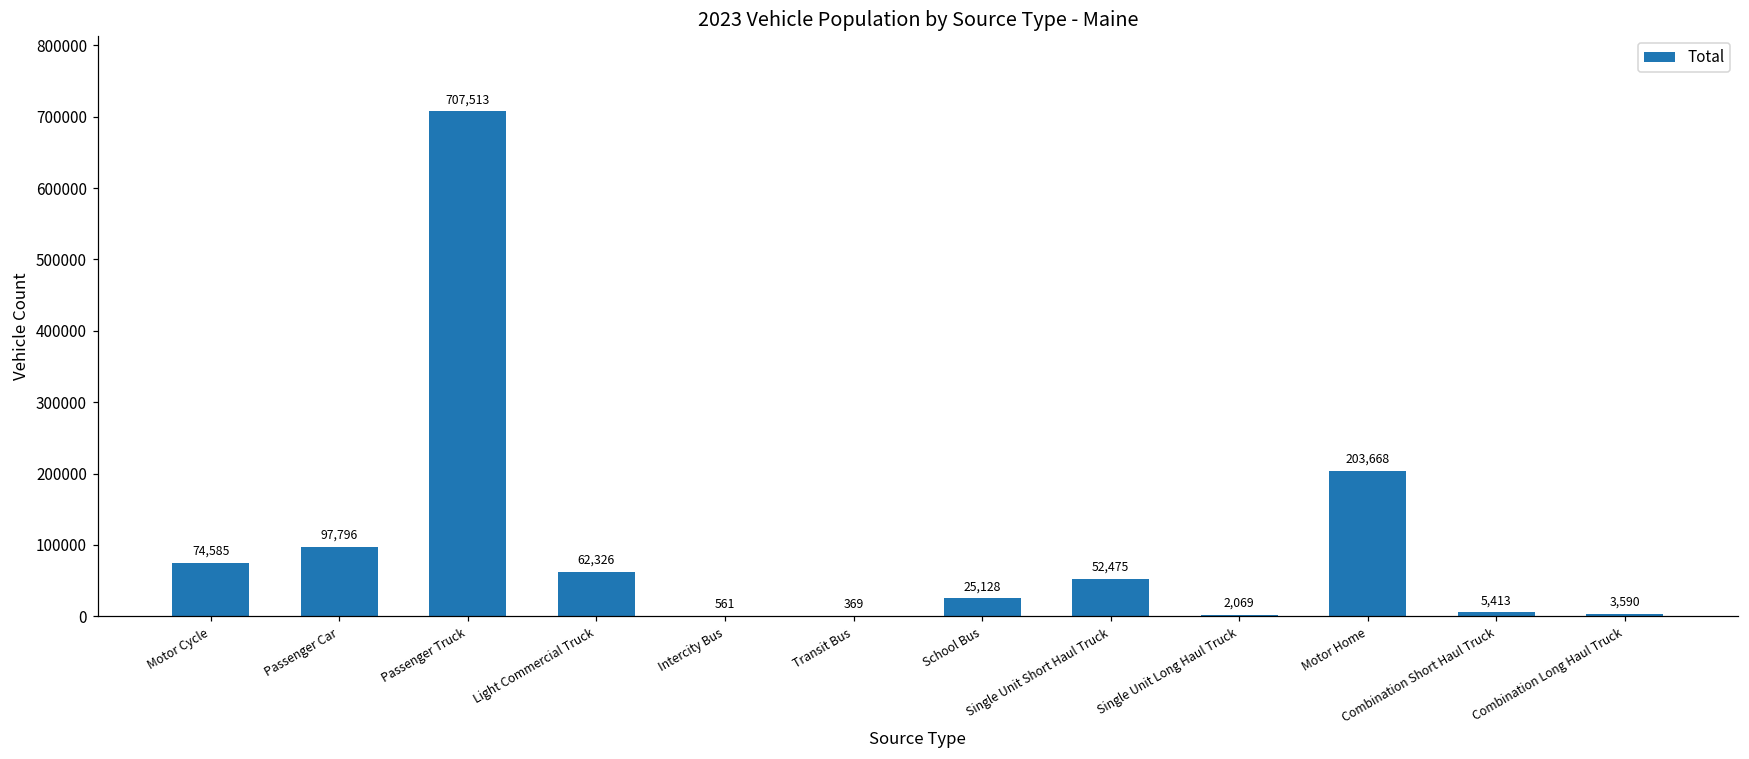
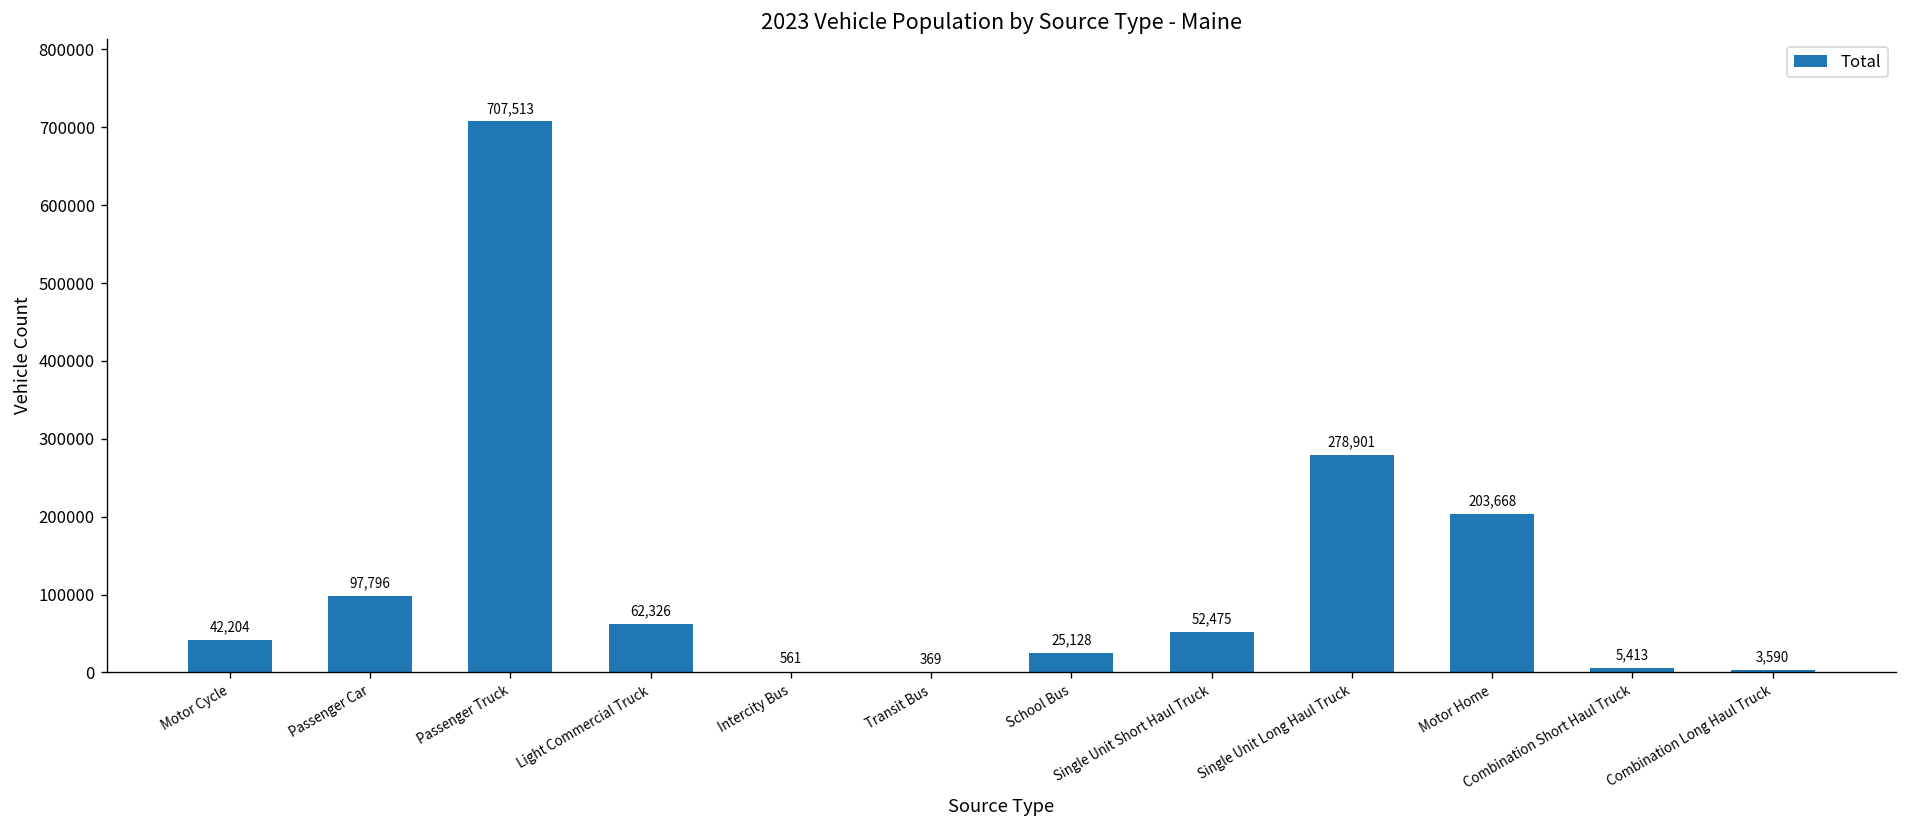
Motor Cycle: 74,585 -> 42,204
Single Unit Long Haul Truck: 2,069 -> 278,901
